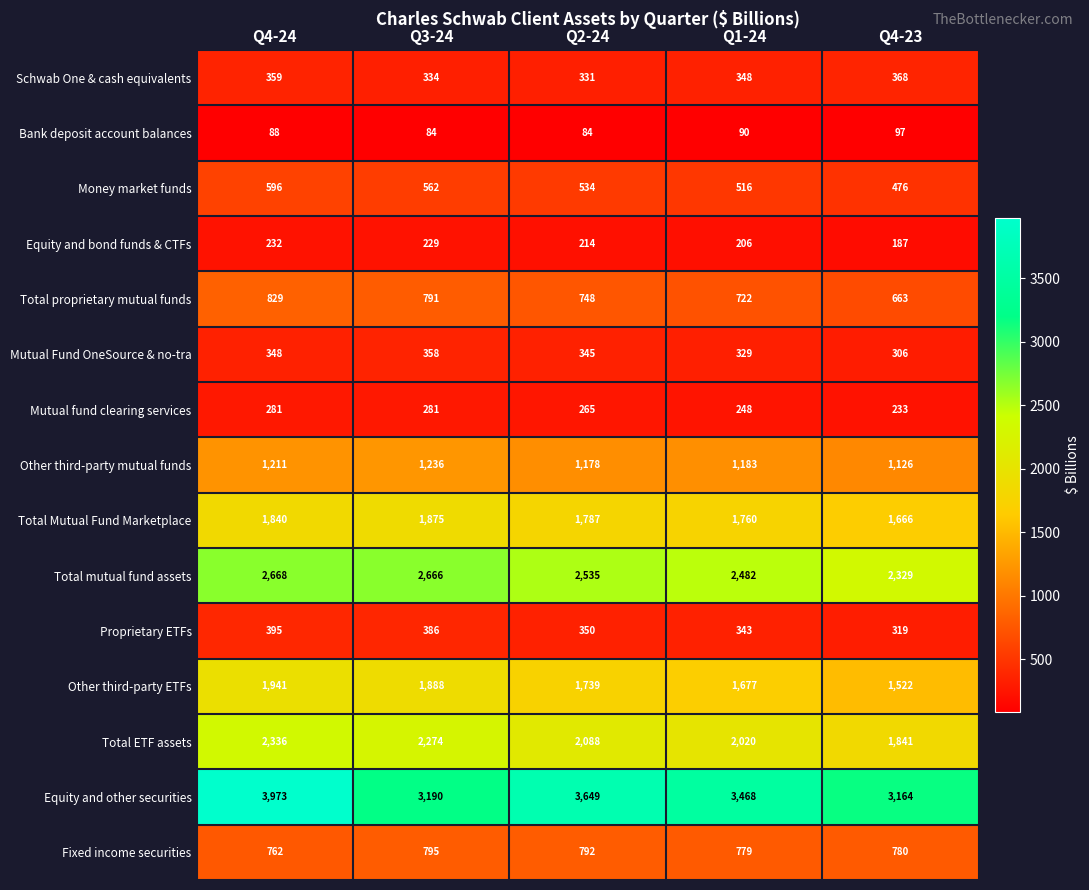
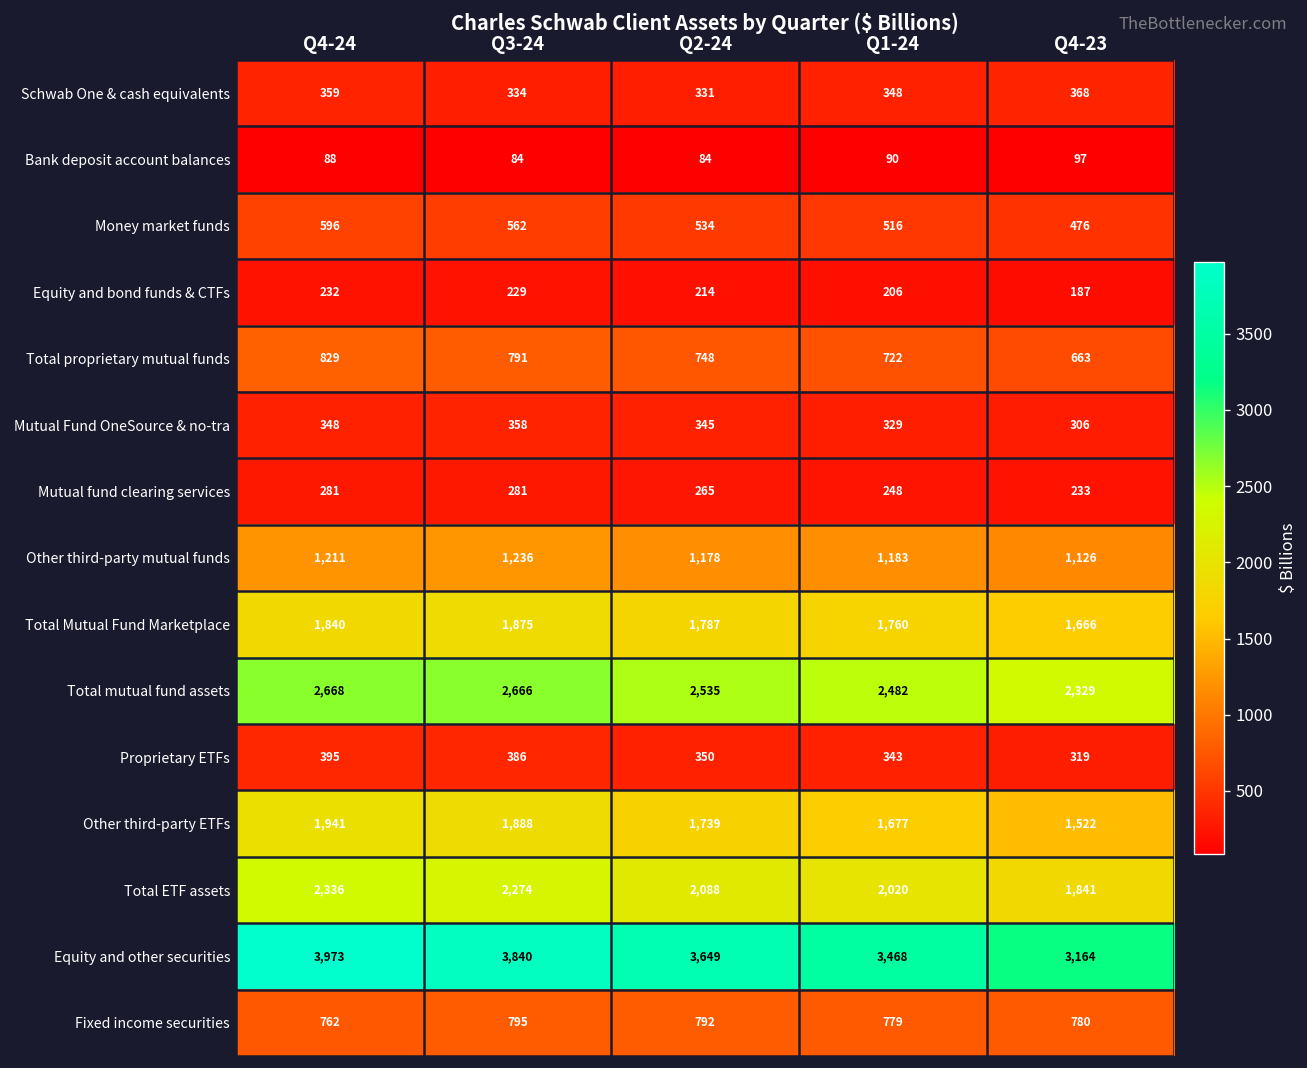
Equity and other securities, Q3-24: 3,190 -> 3,840
